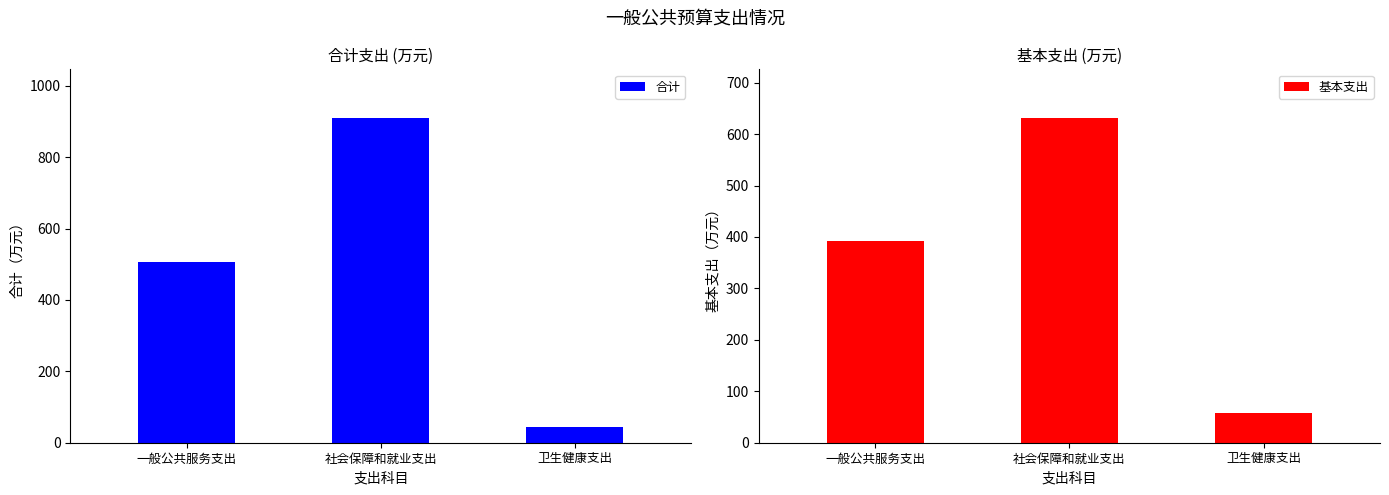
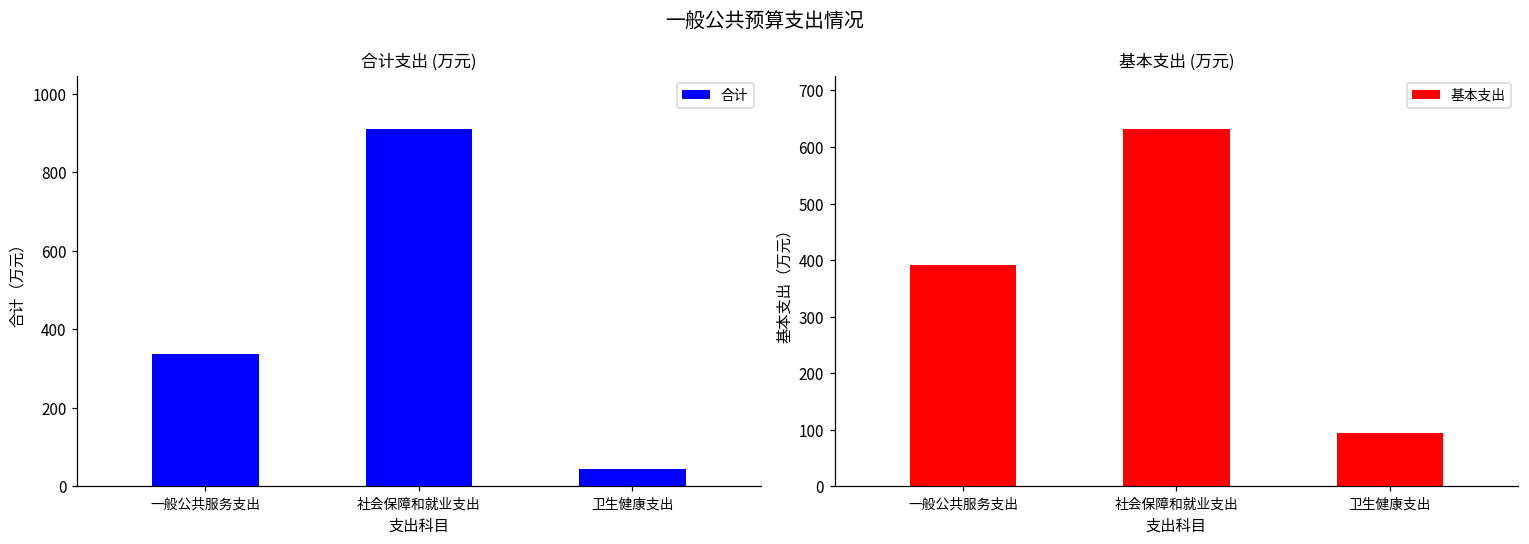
合计支出 (万元), 一般公共服务支出: 510 -> 340
基本支出 (万元), 卫生健康支出: 60 -> 90
